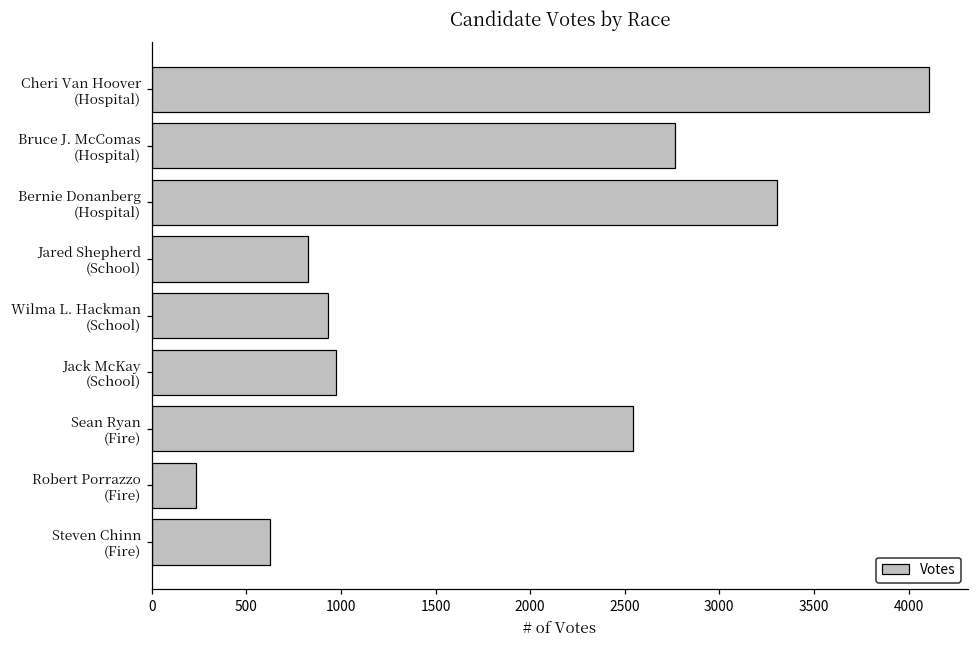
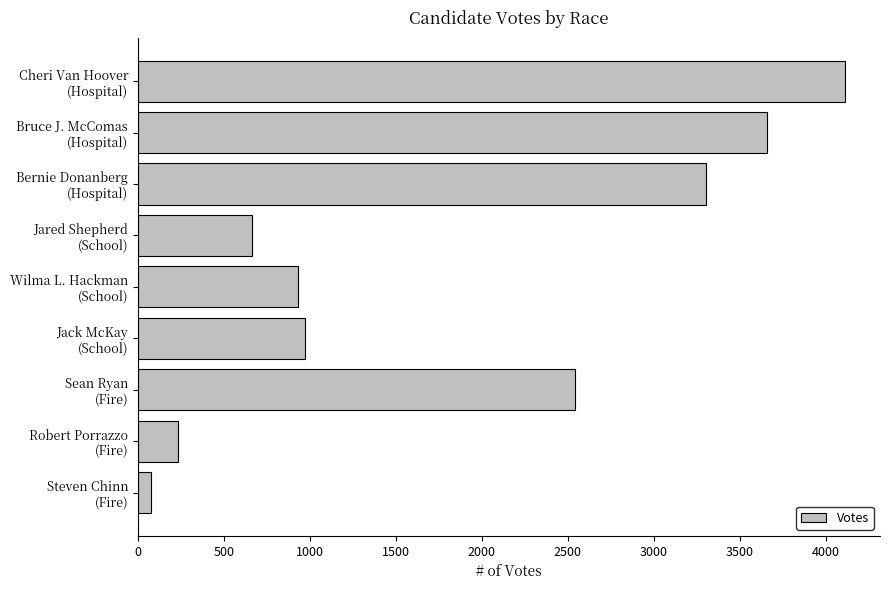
Bruce J. McComas (Hospital): 2760 -> 3660
Jared Shepherd (School): 830 -> 660
Steven Chinn (Fire): 630 -> 80
